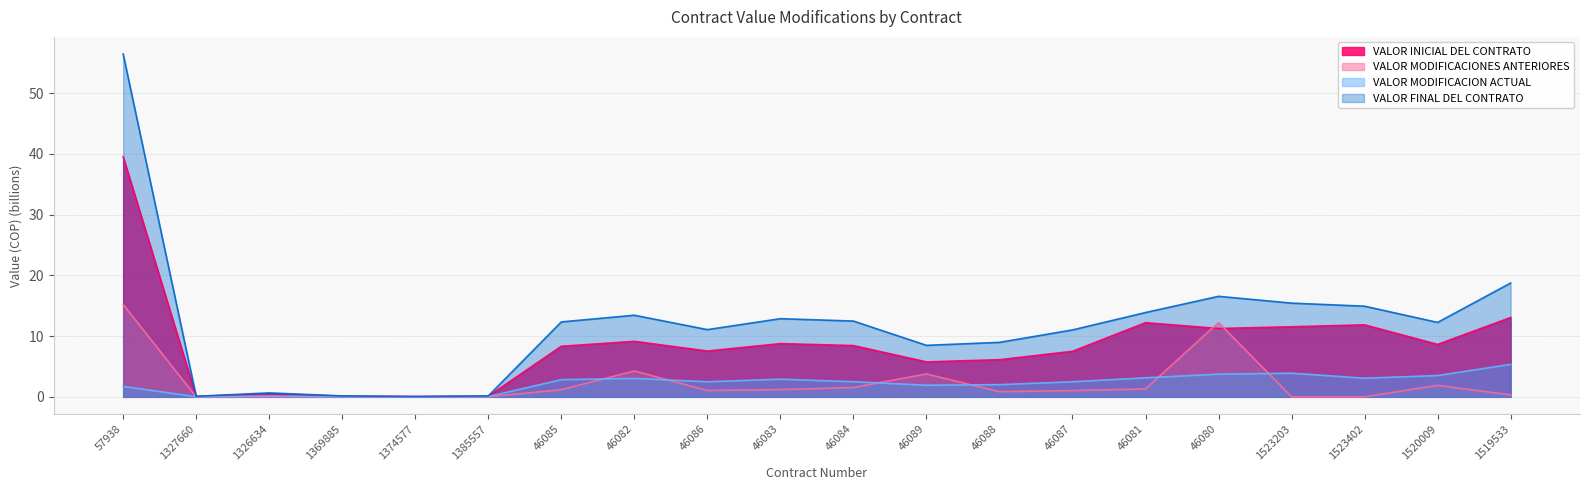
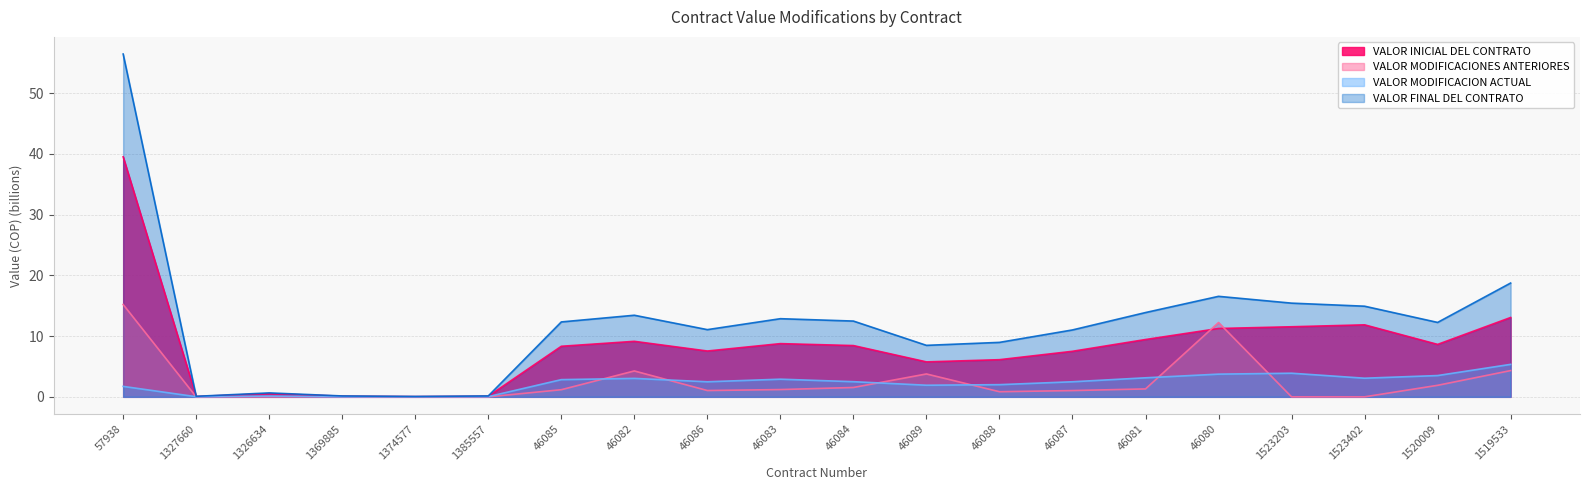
VALOR INICIAL DEL CONTRATO, 46081: 12 -> 9
VALOR MODIFICACIONES ANTERIORES, 1519533: 0 -> 4
